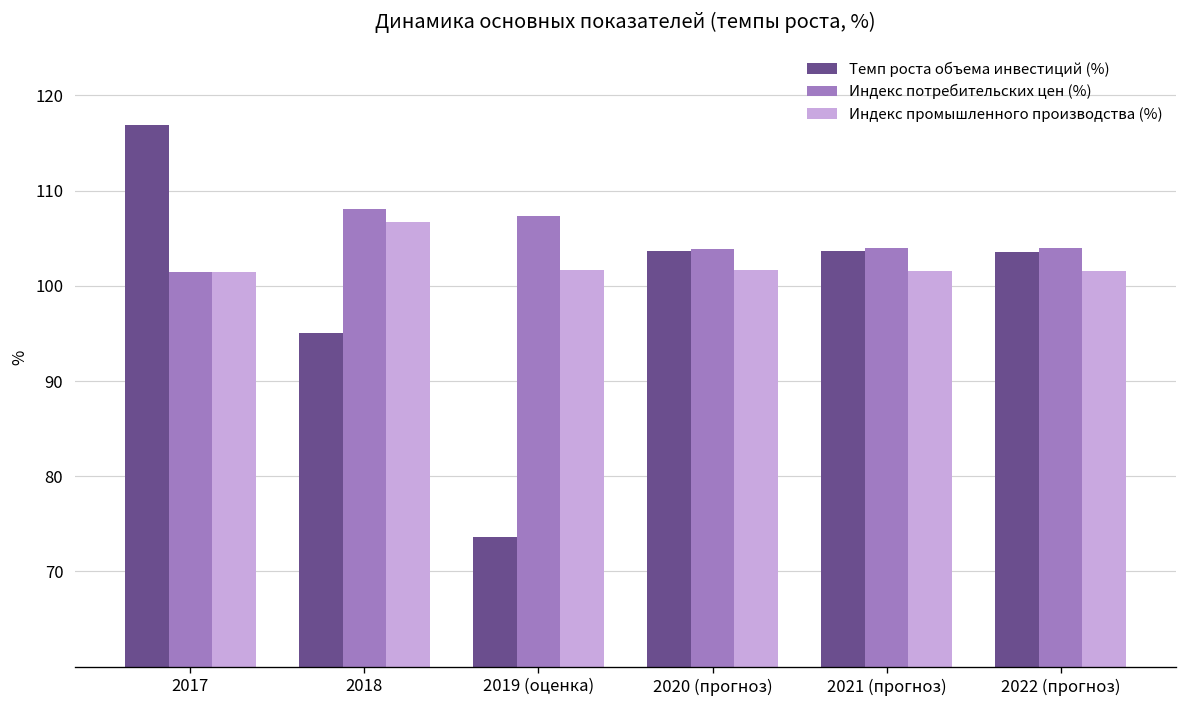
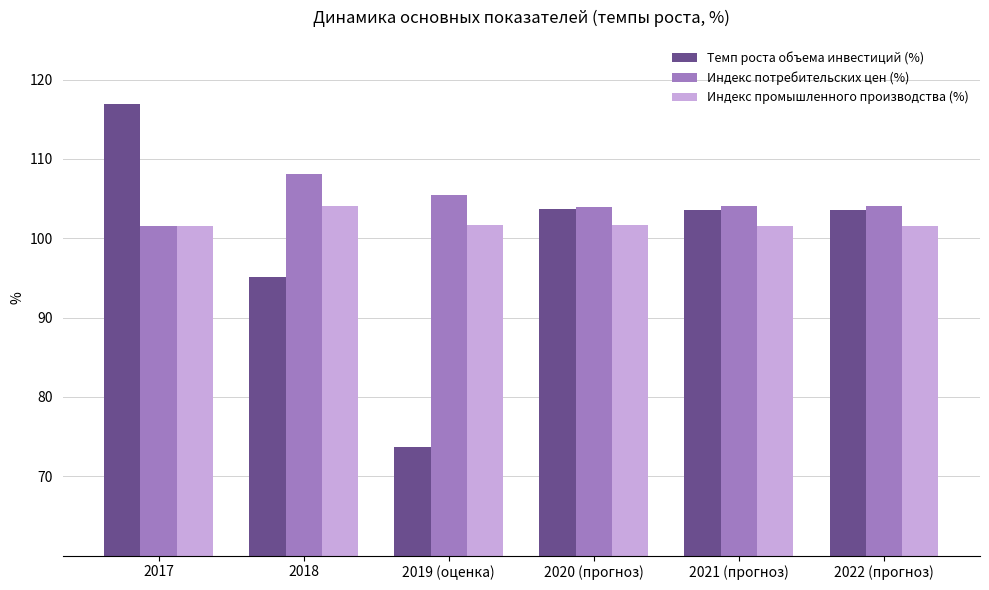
Индекс промышленного производства (%), 2018: 107 -> 104
Индекс потребительских цен (%), 2019 (оценка): 107 -> 105
